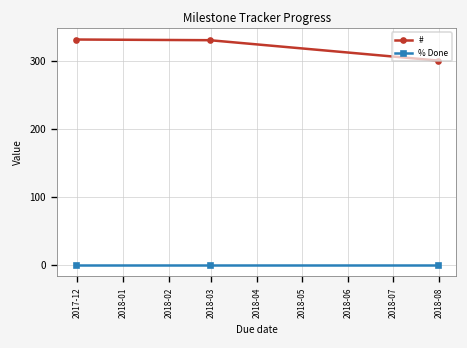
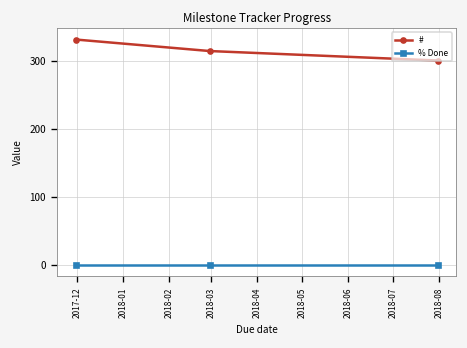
#, 2018-03: 330 -> 320
